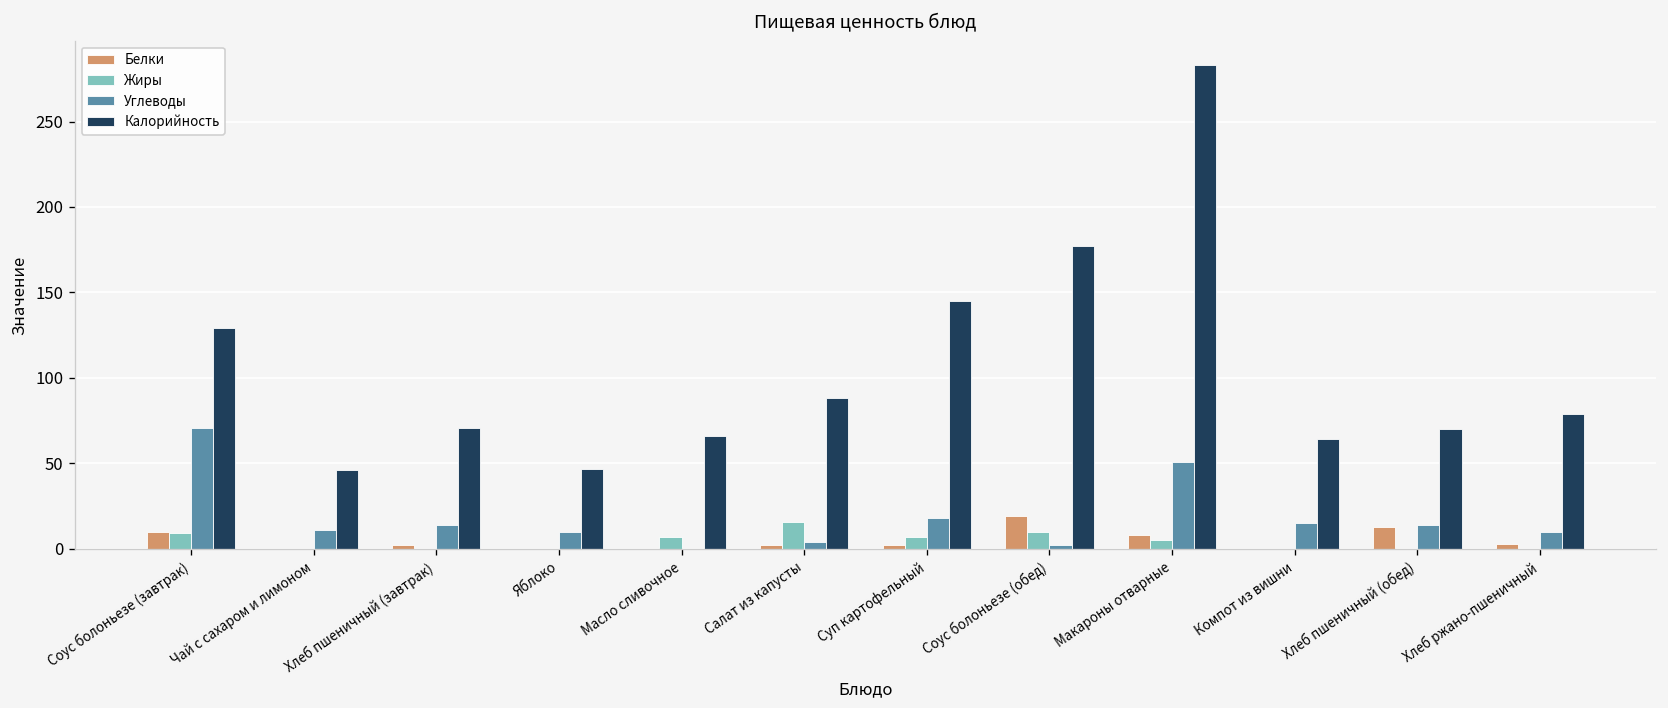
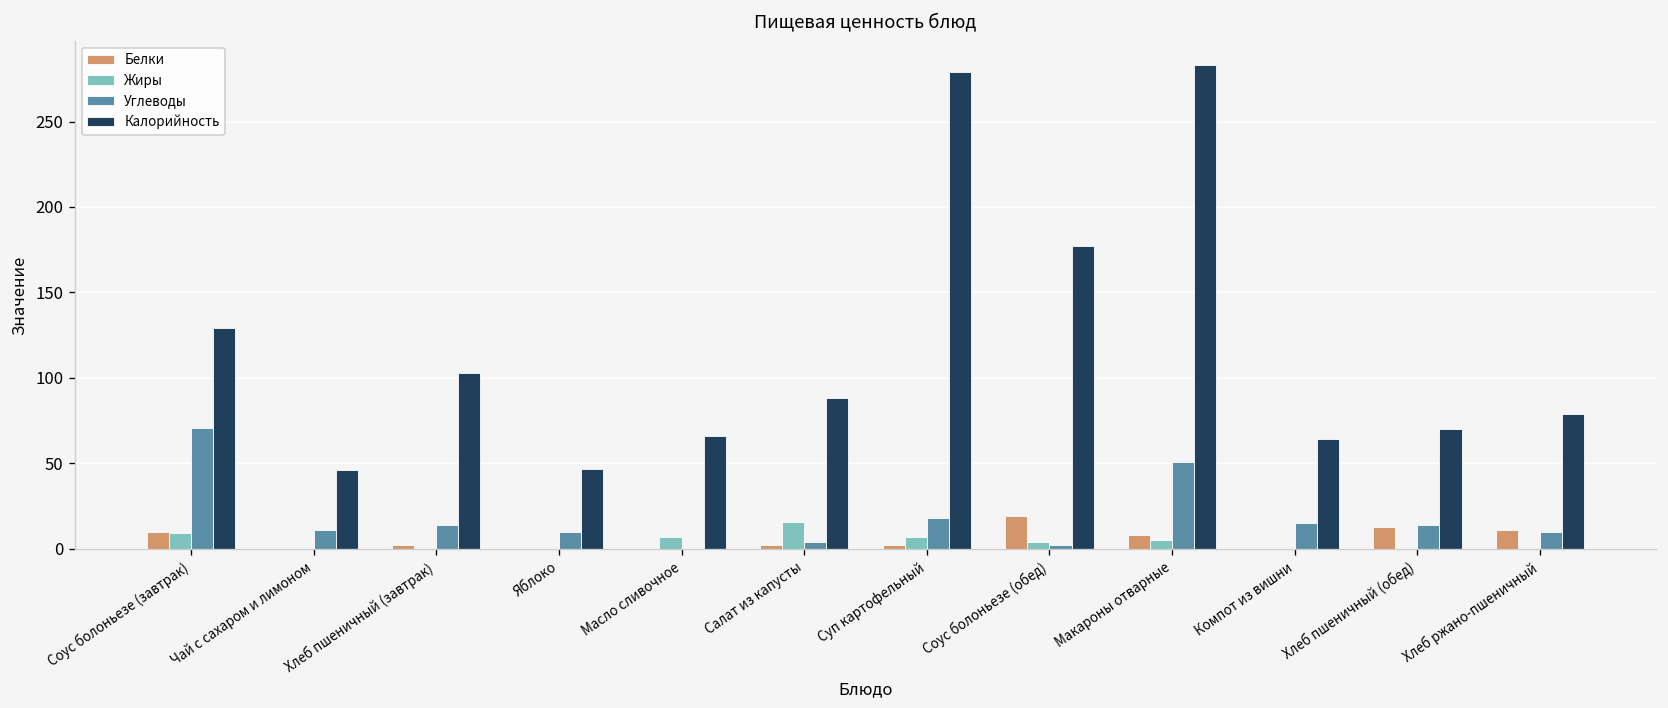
Калорийность, Хлеб пшеничный (завтрак): 71 -> 103
Калорийность, Суп картофельный: 145 -> 279
Жиры, Соус болоньезе (обед): 10 -> 4
Белки, Хлеб ржано-пшеничный: 3 -> 11
